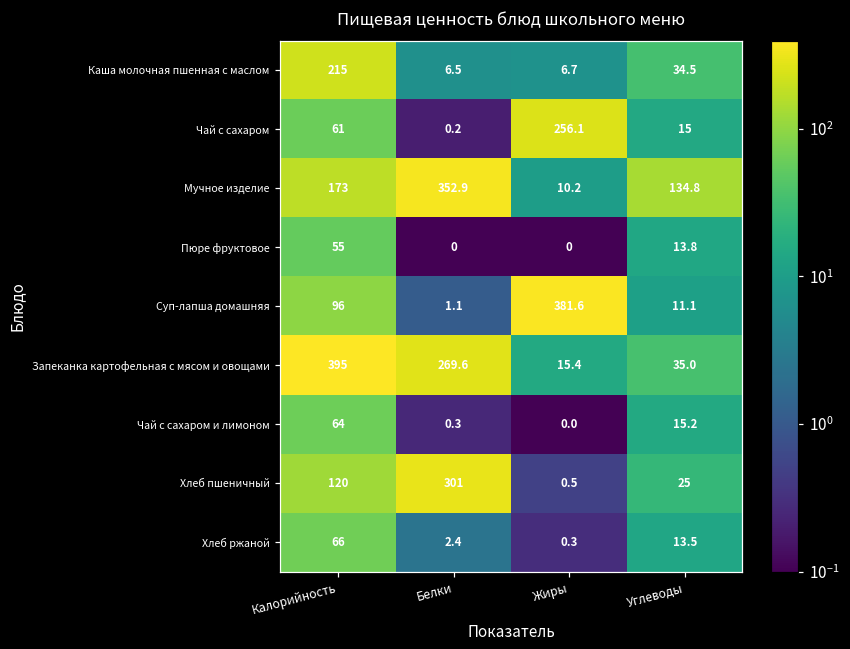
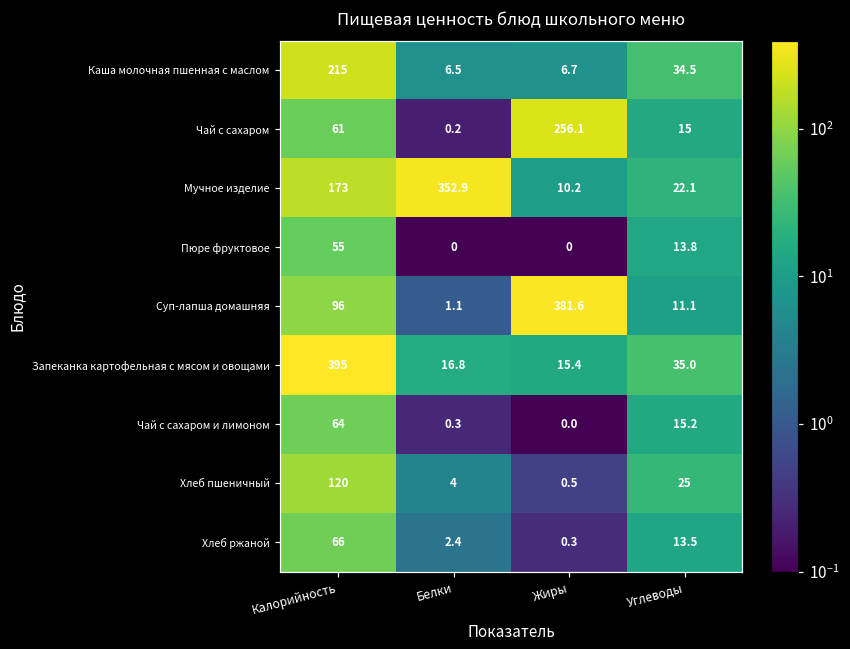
Мучное изделие, Углеводы: 134.8 -> 22.1
Запеканка картофельная с мясом и овощами, Белки: 269.6 -> 16.8
Хлеб пшеничный, Белки: 301 -> 4
